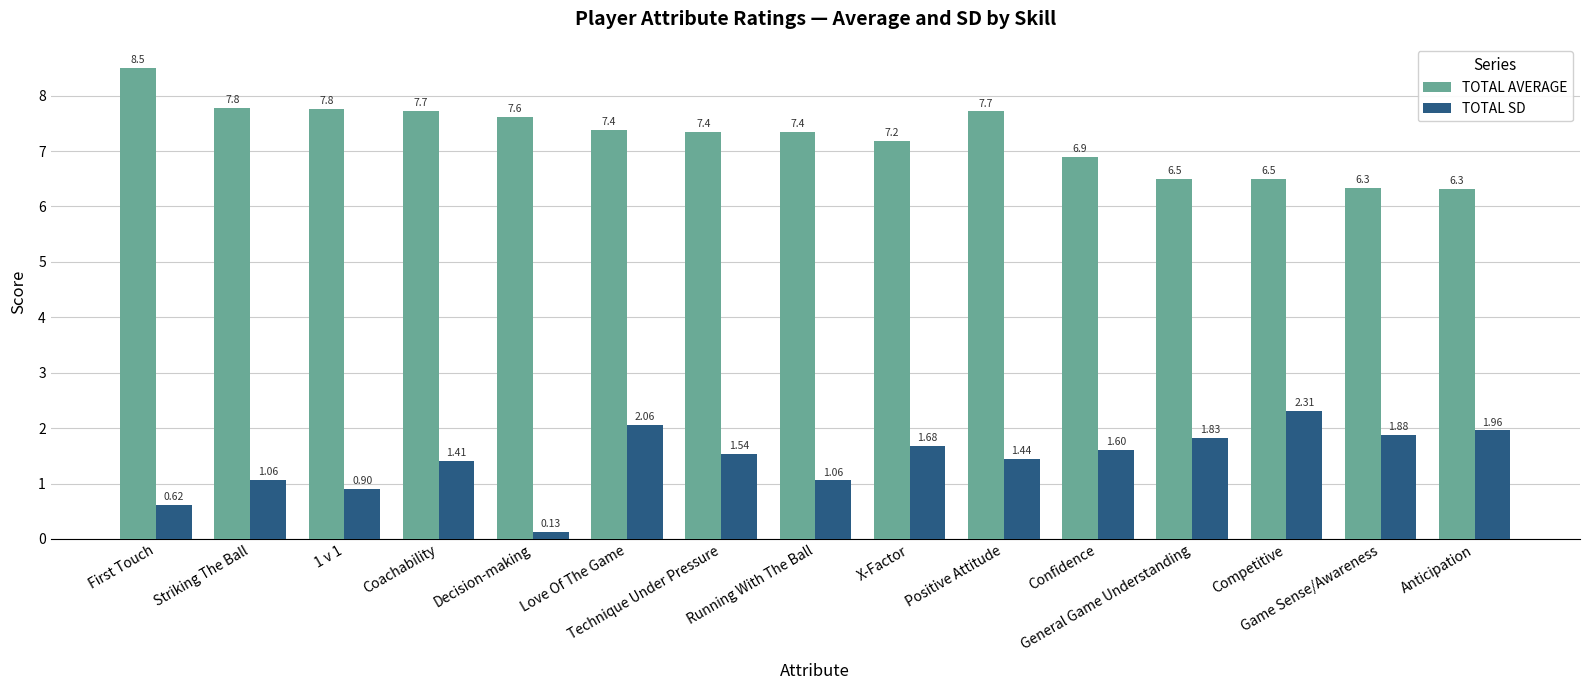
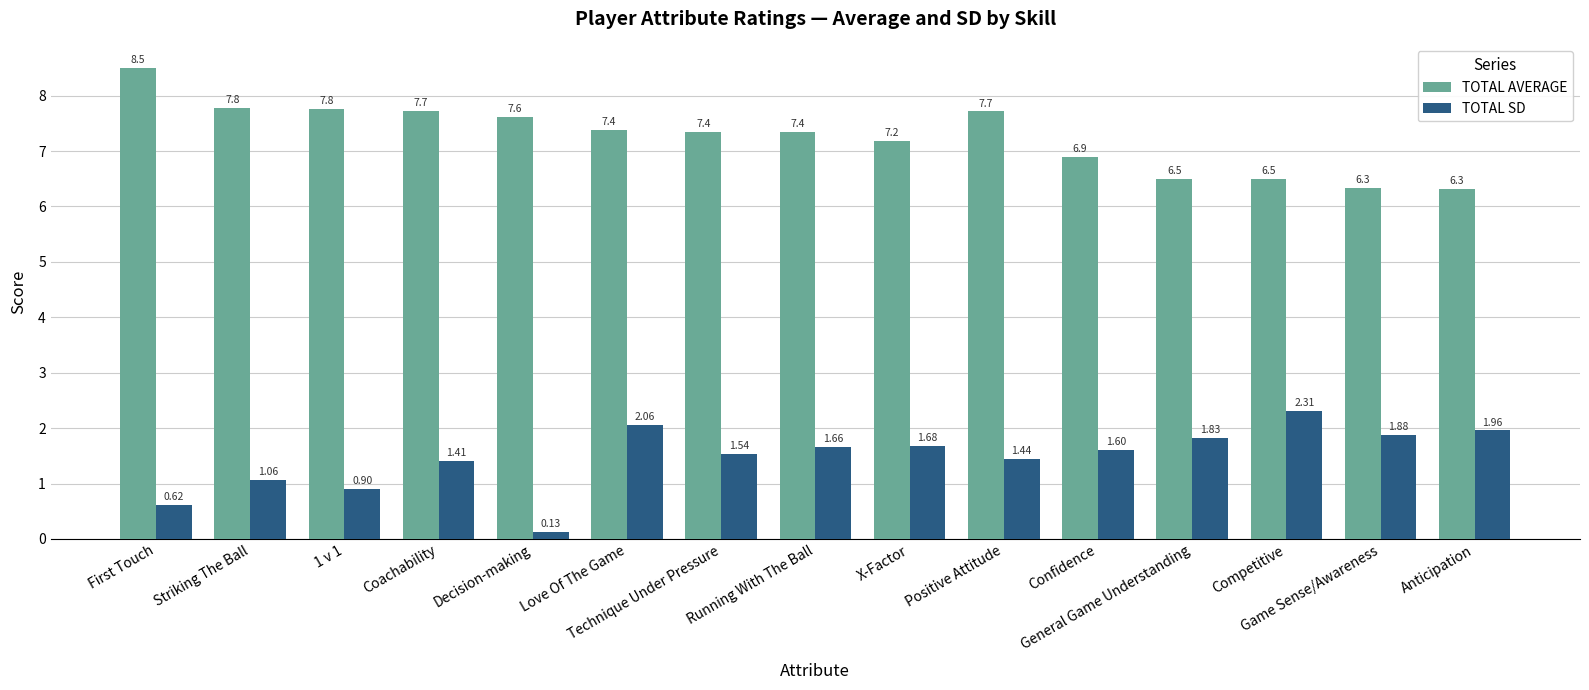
TOTAL SD, Running With The Ball: 1.06 -> 1.66
